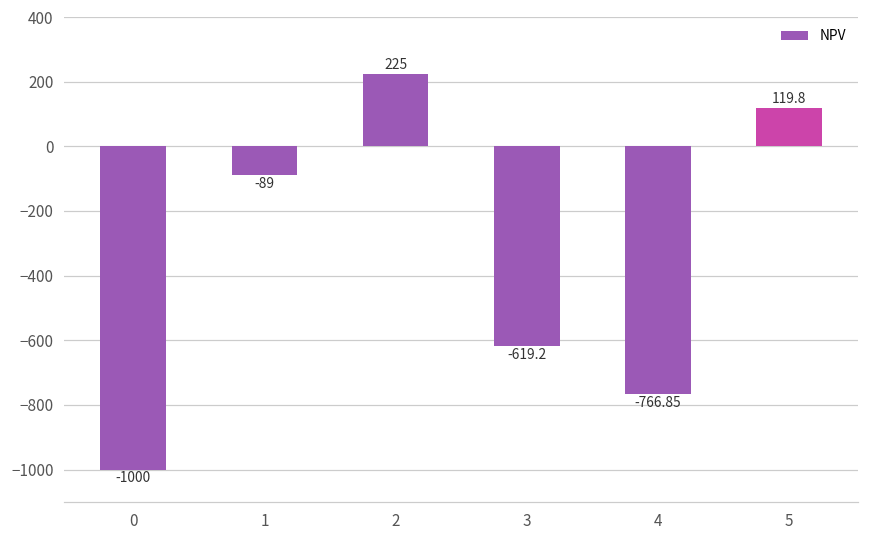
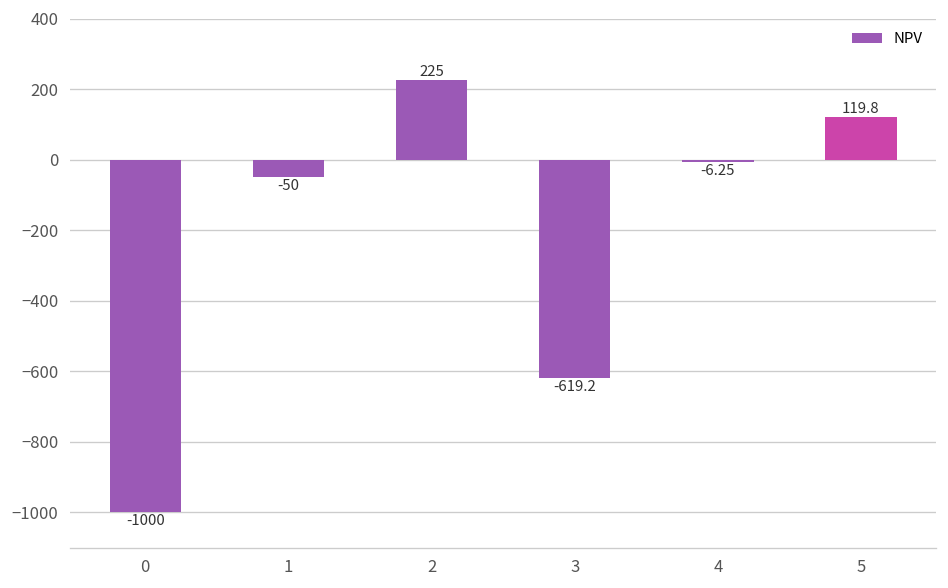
1: -89 -> -50
4: -766.85 -> -6.25
